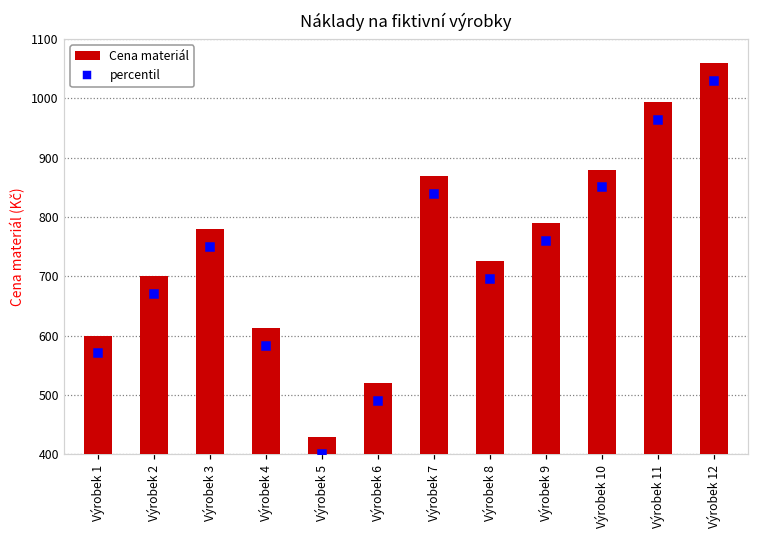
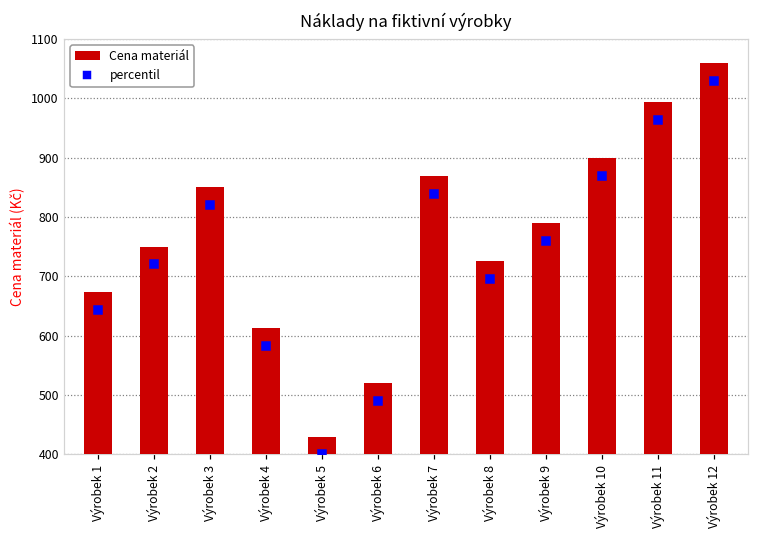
Cena materiál, Výrobek 1: 600 -> 670
Cena materiál, Výrobek 2: 700 -> 750
Cena materiál, Výrobek 3: 780 -> 850
Cena materiál, Výrobek 10: 880 -> 900
